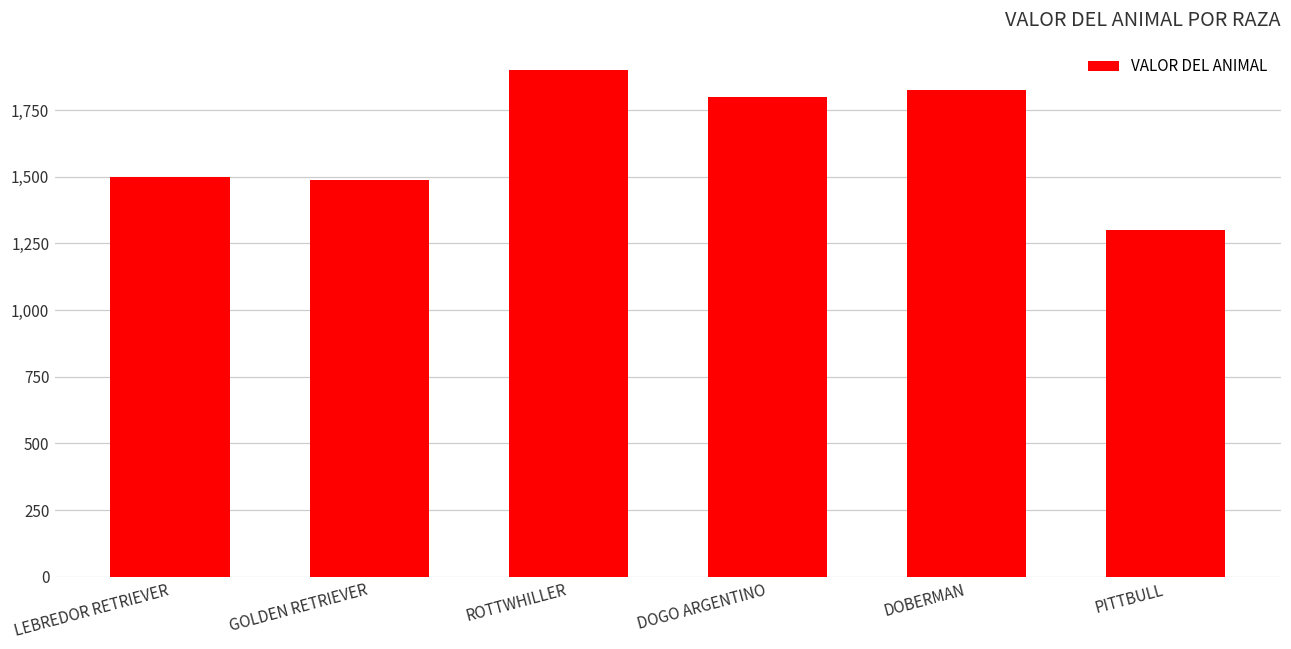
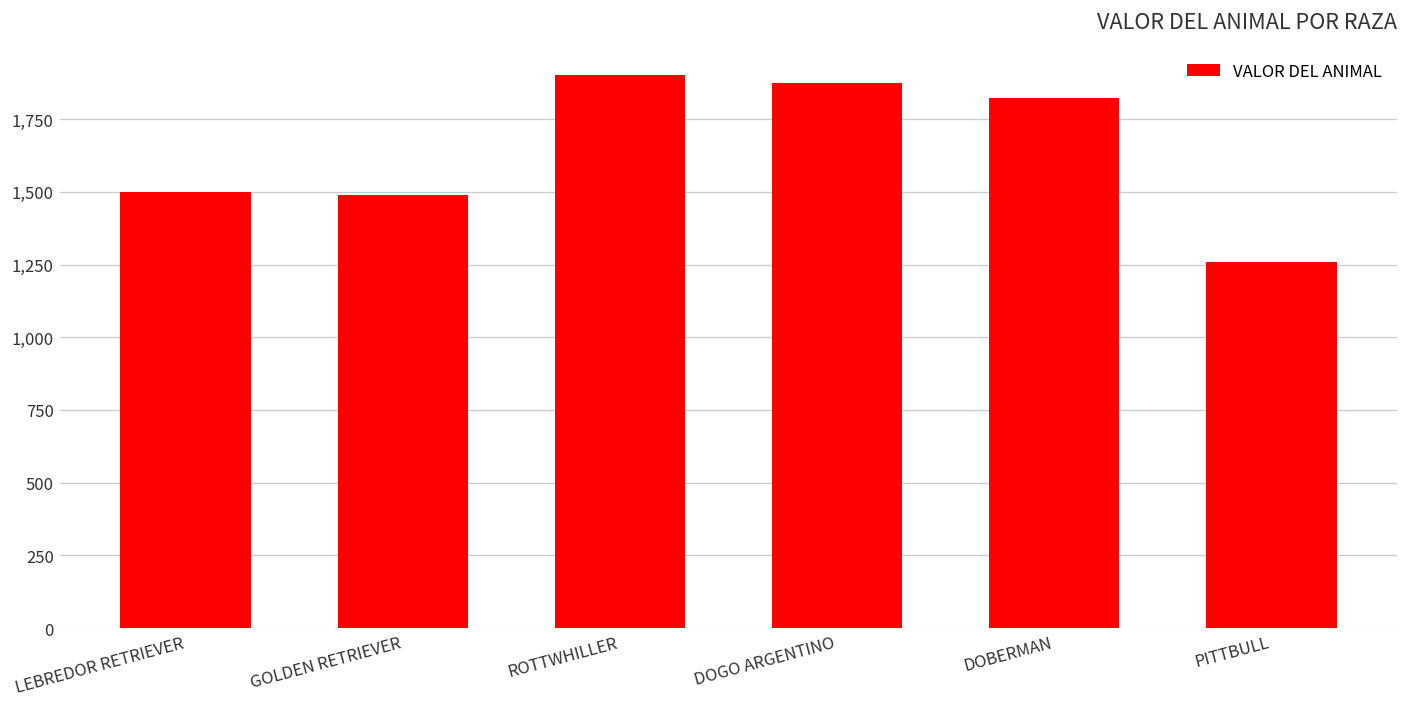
DOGO ARGENTINO: 1,800 -> 1,870
PITTBULL: 1,300 -> 1,260
